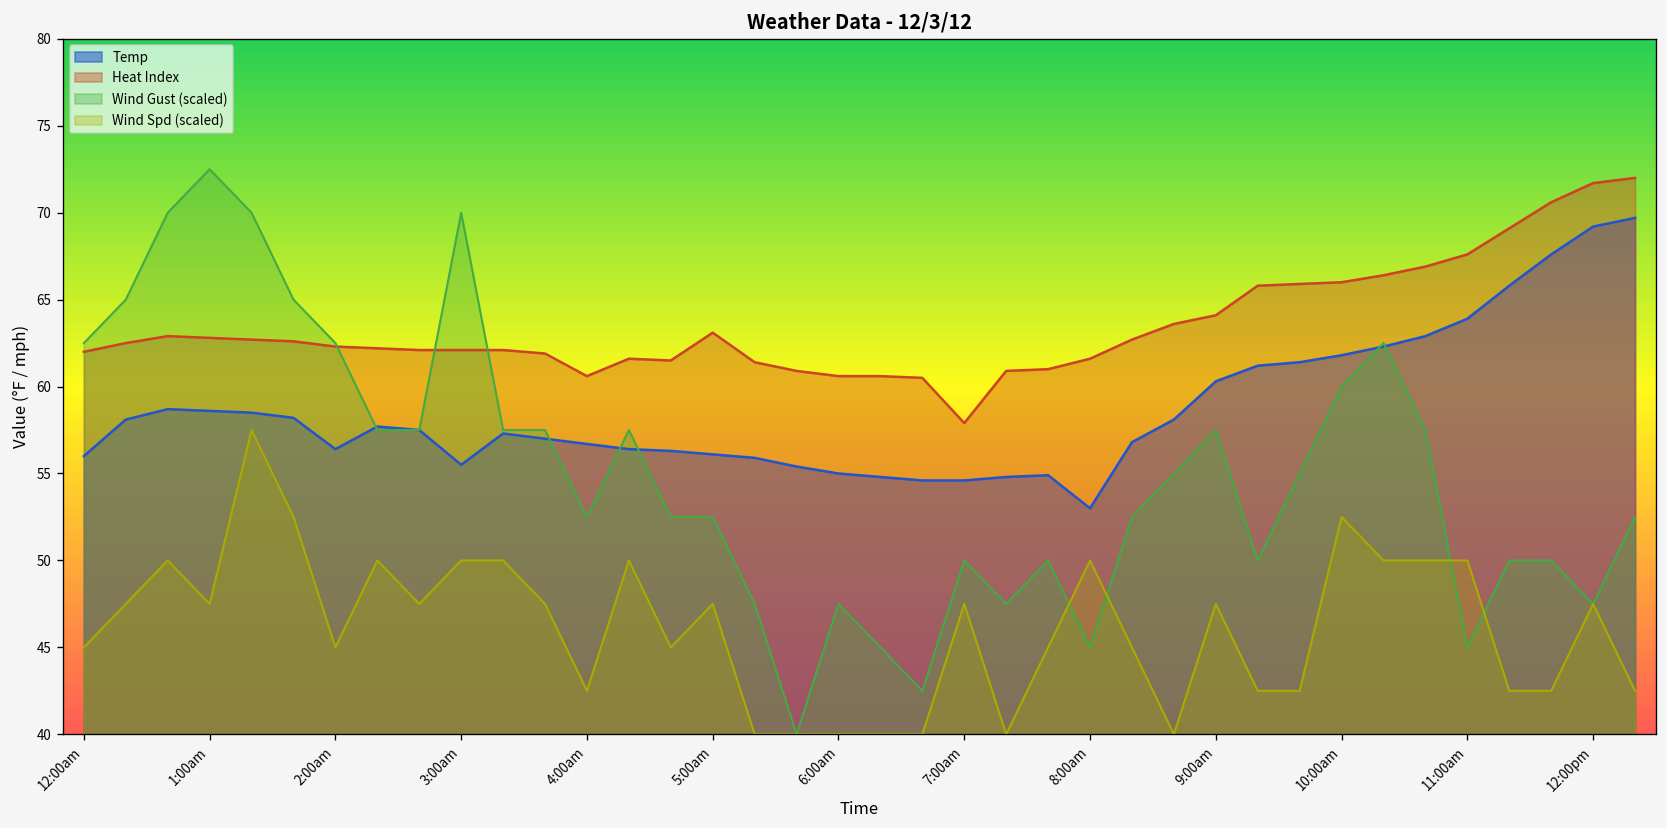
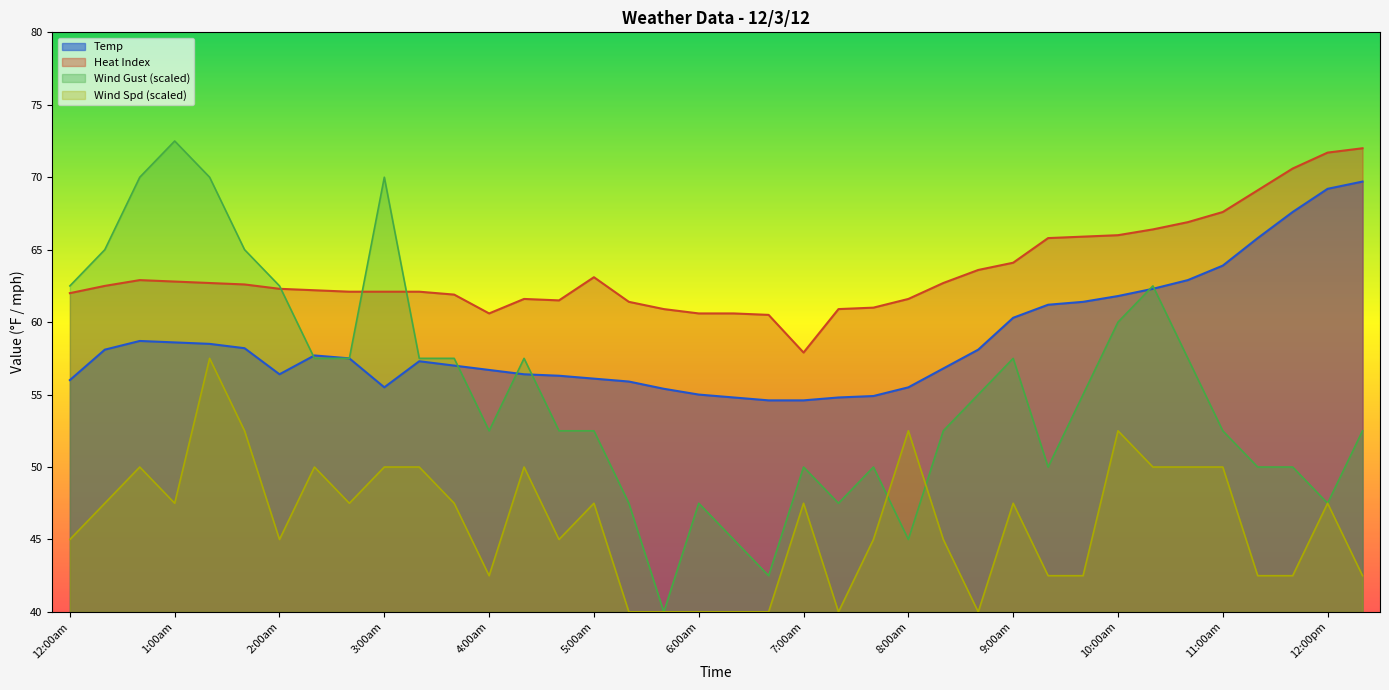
Temp, 8:00am: 53.0 -> 55.5
Wind Spd (scaled), 8:00am: 50.0 -> 52.5
Wind Gust (scaled), 11:00am: 45.0 -> 52.5
